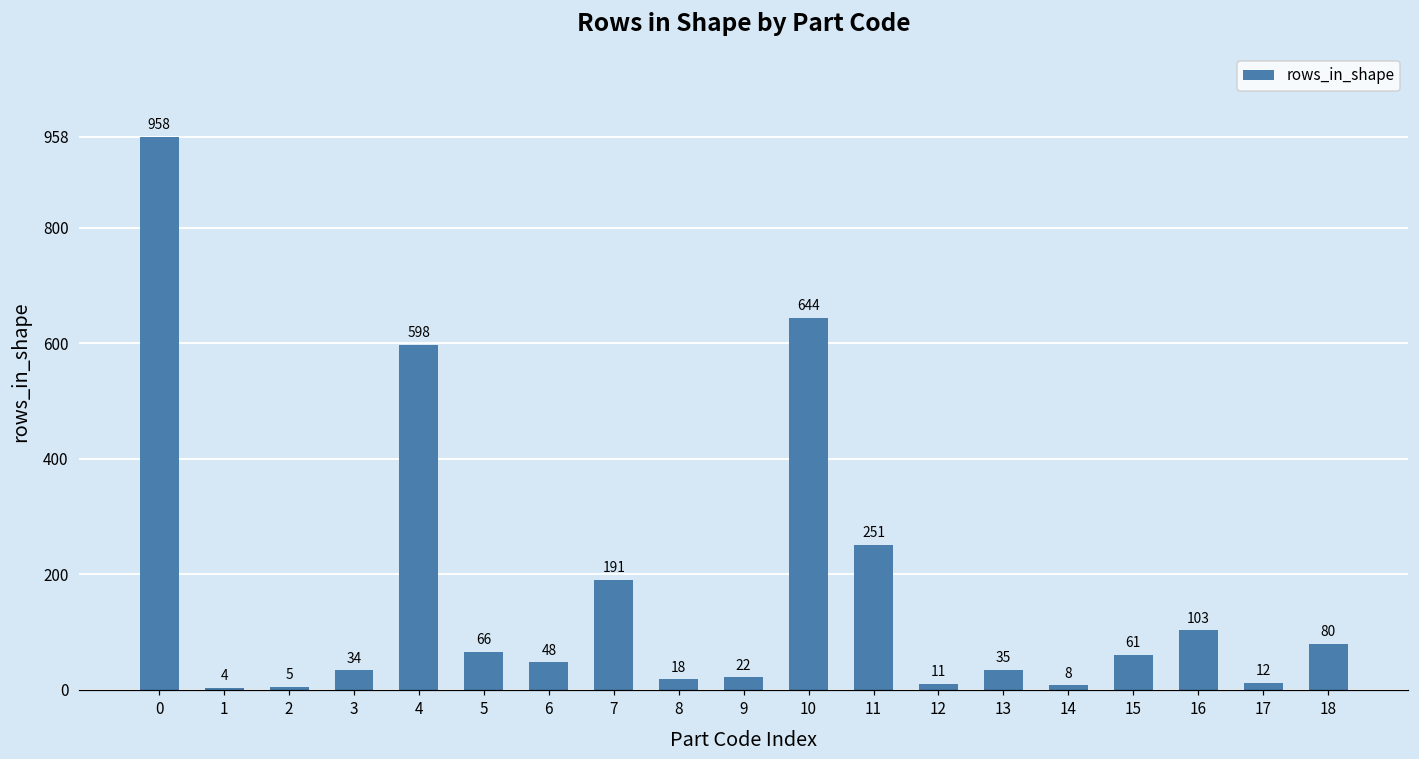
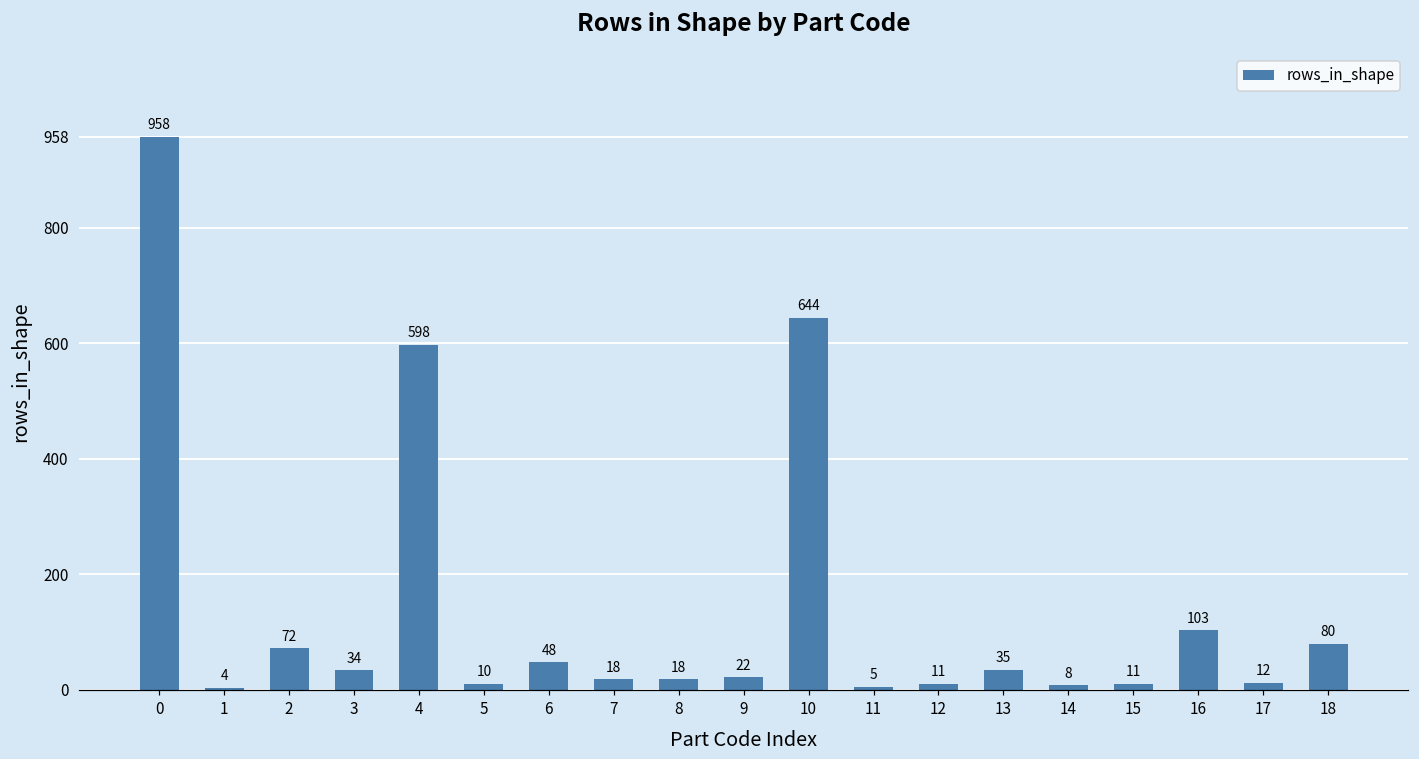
2: 5 -> 72
5: 66 -> 10
7: 191 -> 18
11: 251 -> 5
15: 61 -> 11
